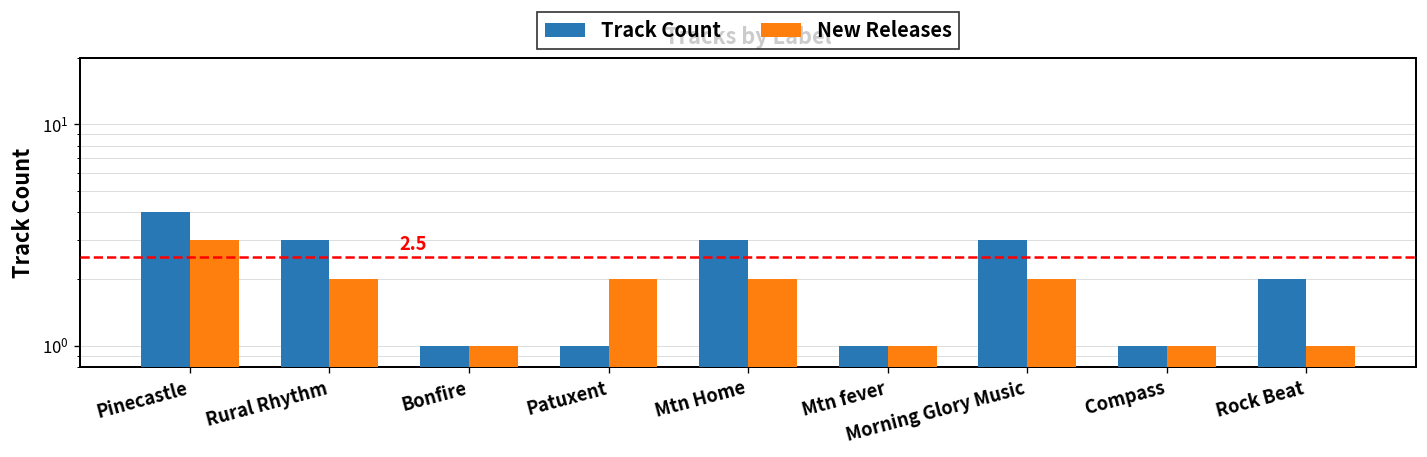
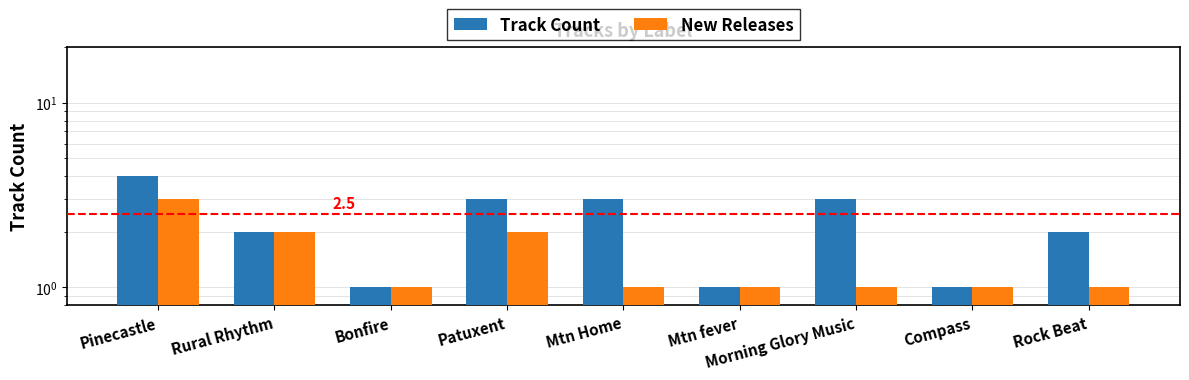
Track Count, Rural Rhythm: 3 -> 2
Track Count, Patuxent: 1 -> 3
New Releases, Mtn Home: 2 -> 1
New Releases, Morning Glory Music: 2 -> 1
